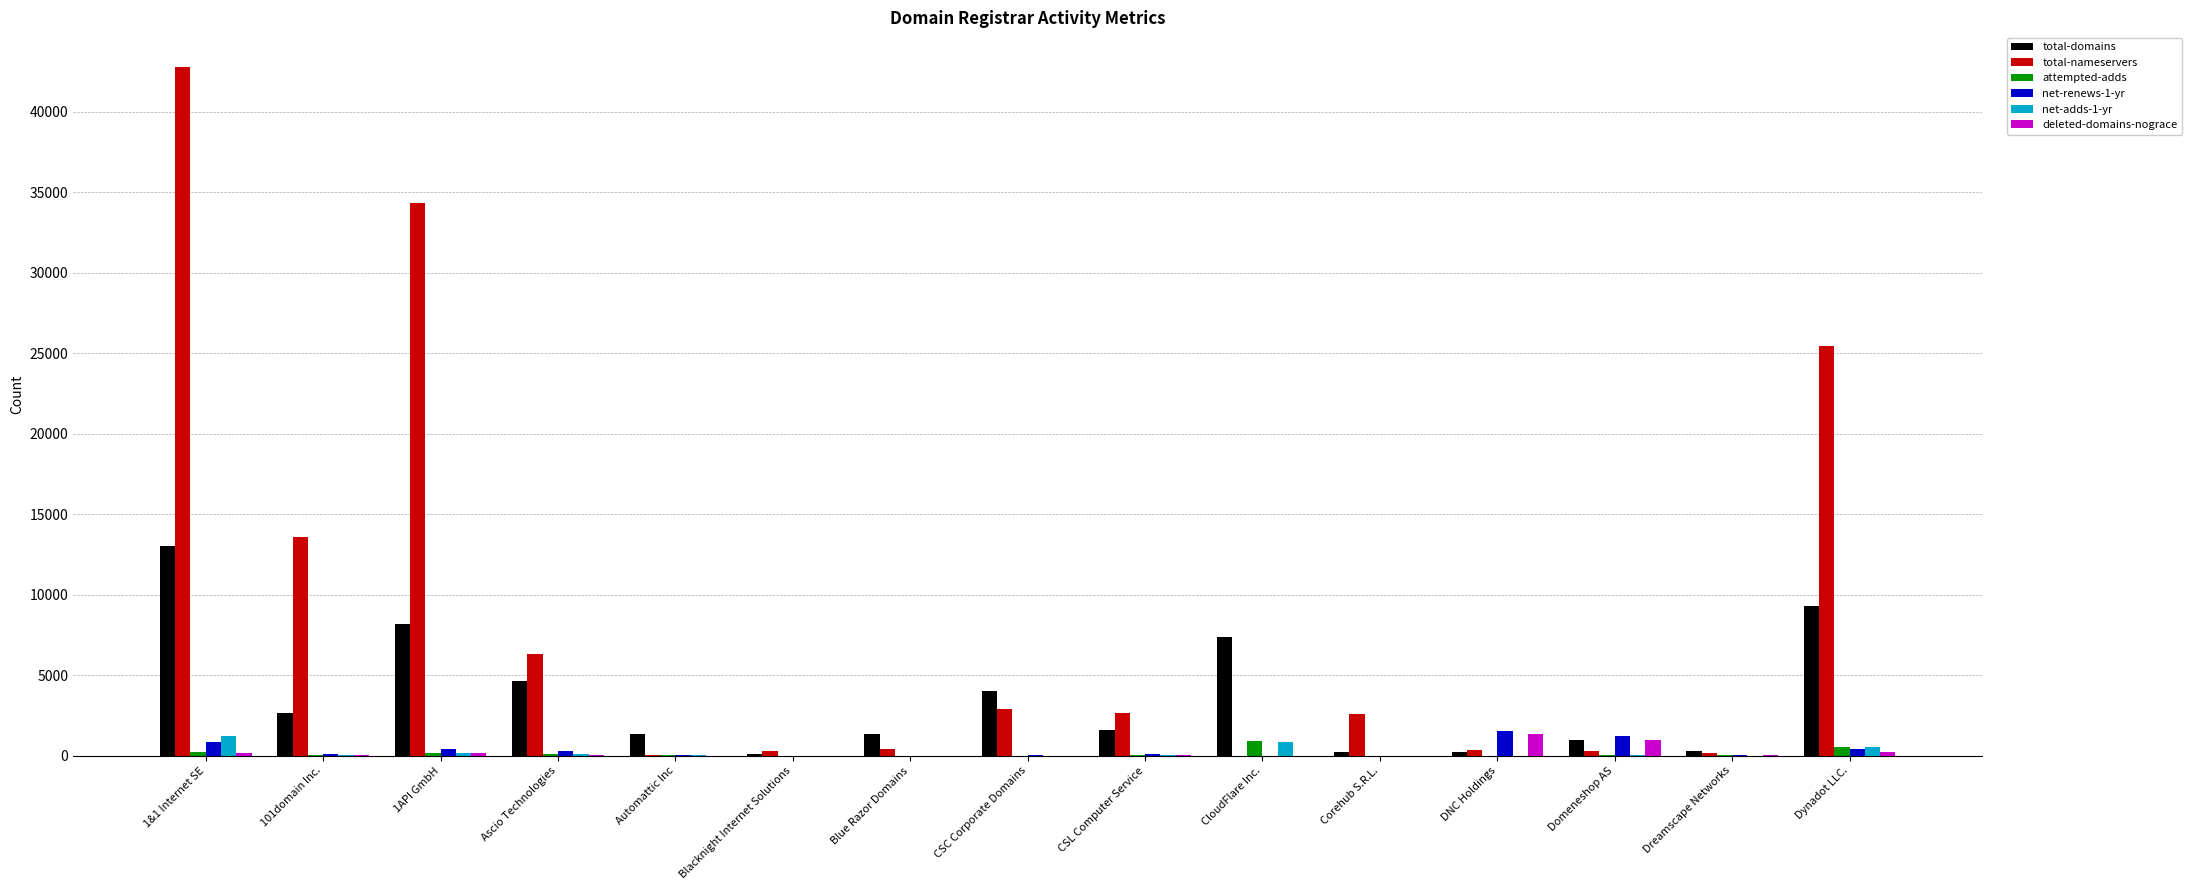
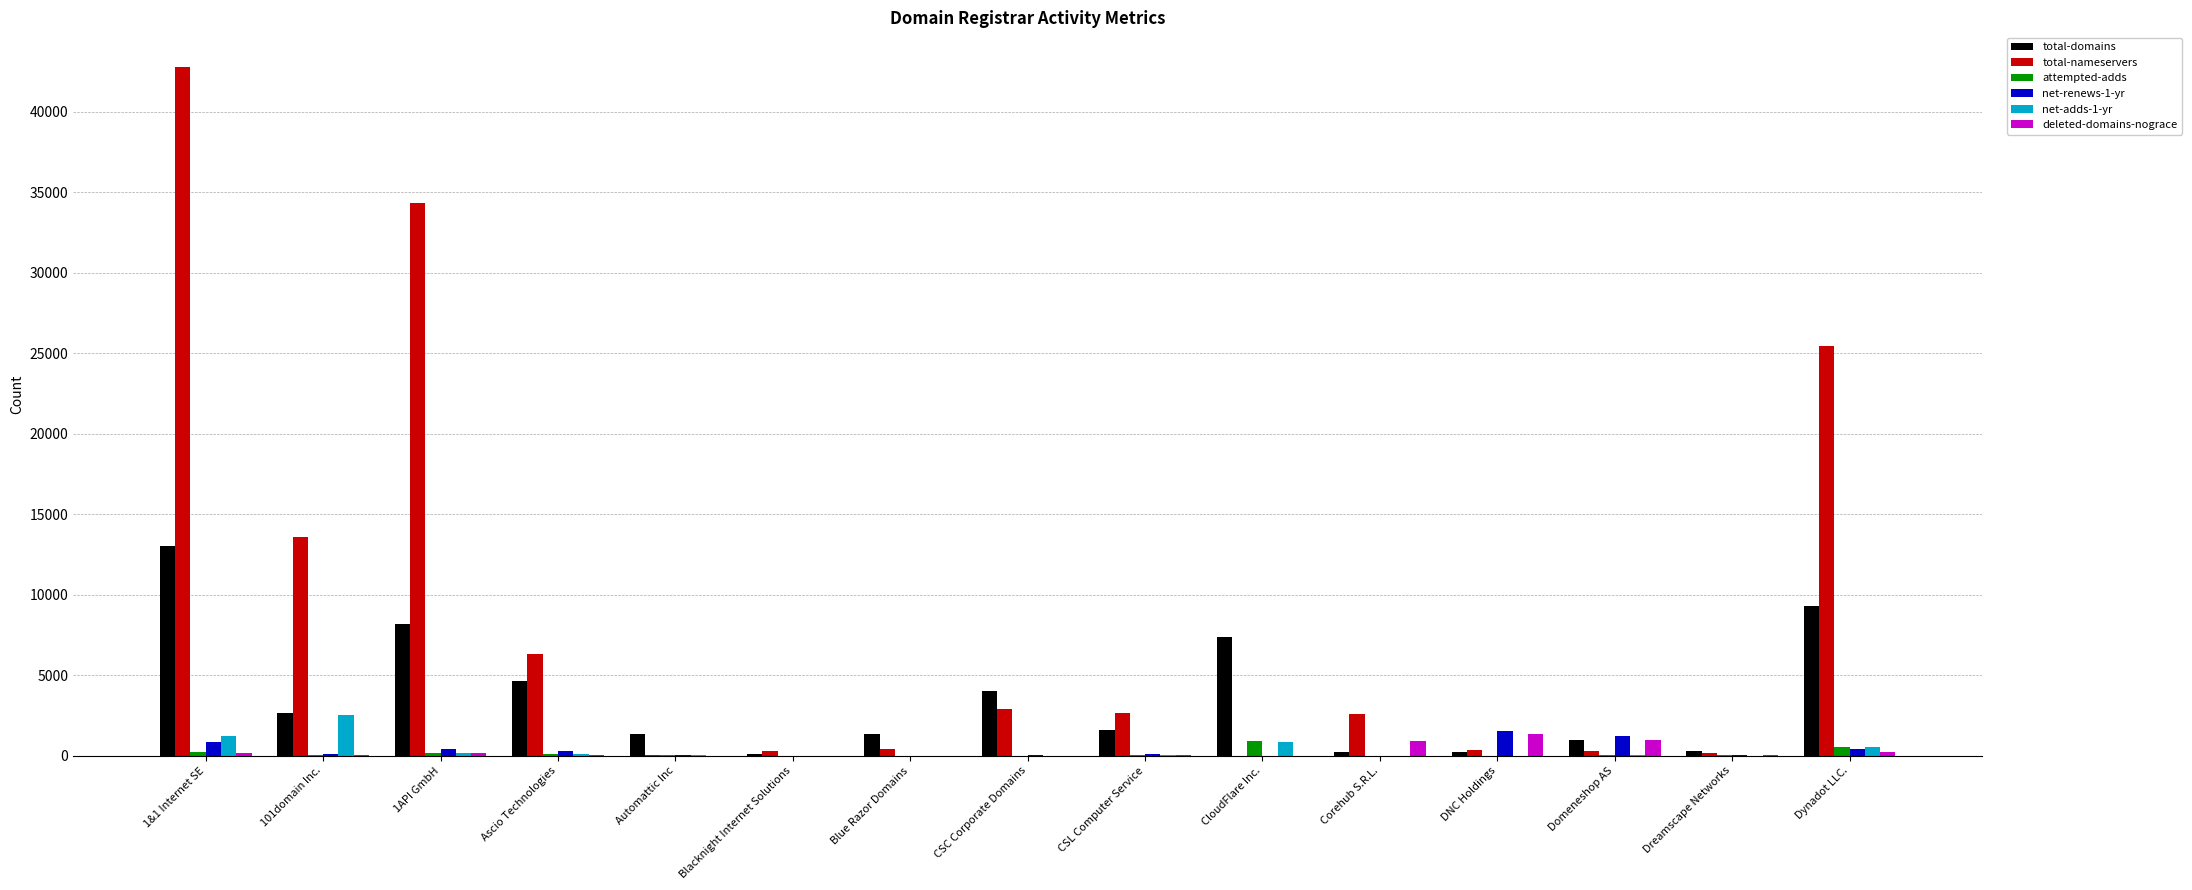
net-adds-1-yr, 101domain Inc.: 0 -> 2600
deleted-domains-nograce, Corehub S.R.L.: 0 -> 900
